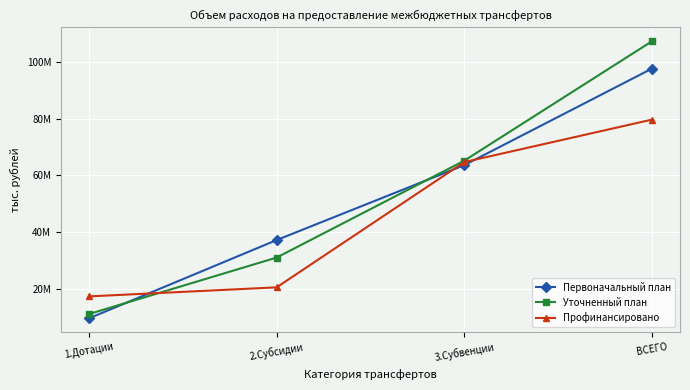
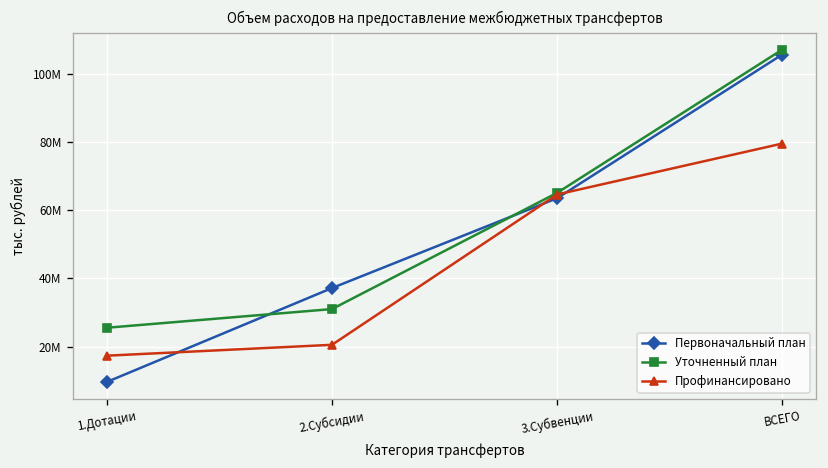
Уточненный план, 1.Дотации: 11000000 -> 26000000
Первоначальный план, ВСЕГО: 98000000 -> 106000000
